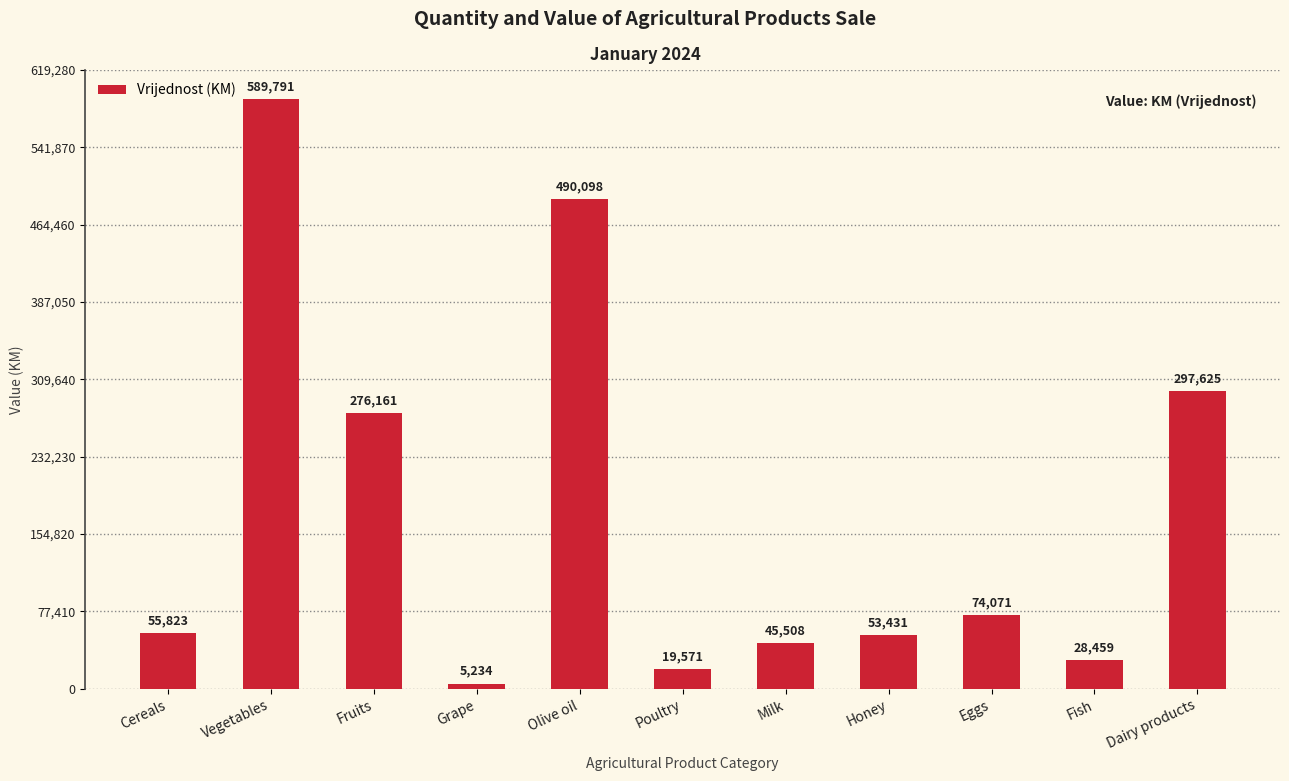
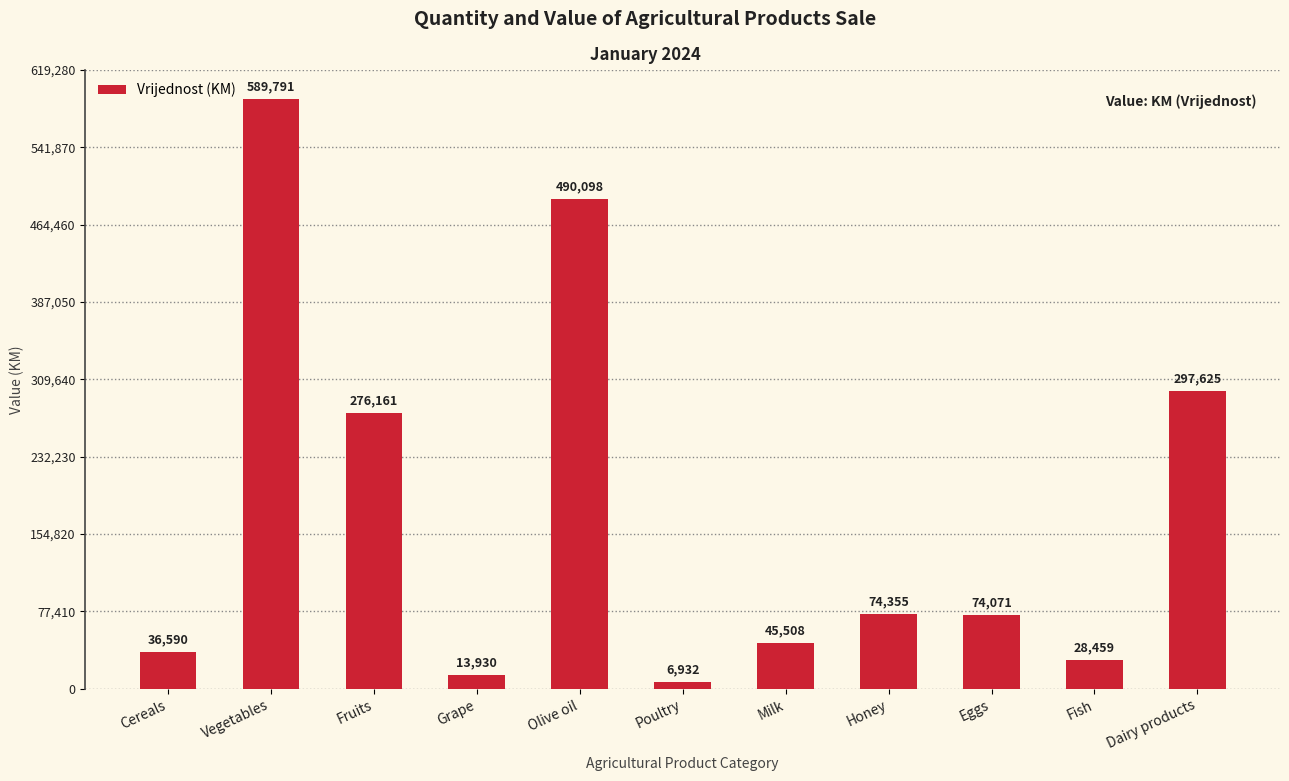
Cereals: 55,823 -> 36,590
Grape: 5,234 -> 13,930
Poultry: 19,571 -> 6,932
Honey: 53,431 -> 74,355
